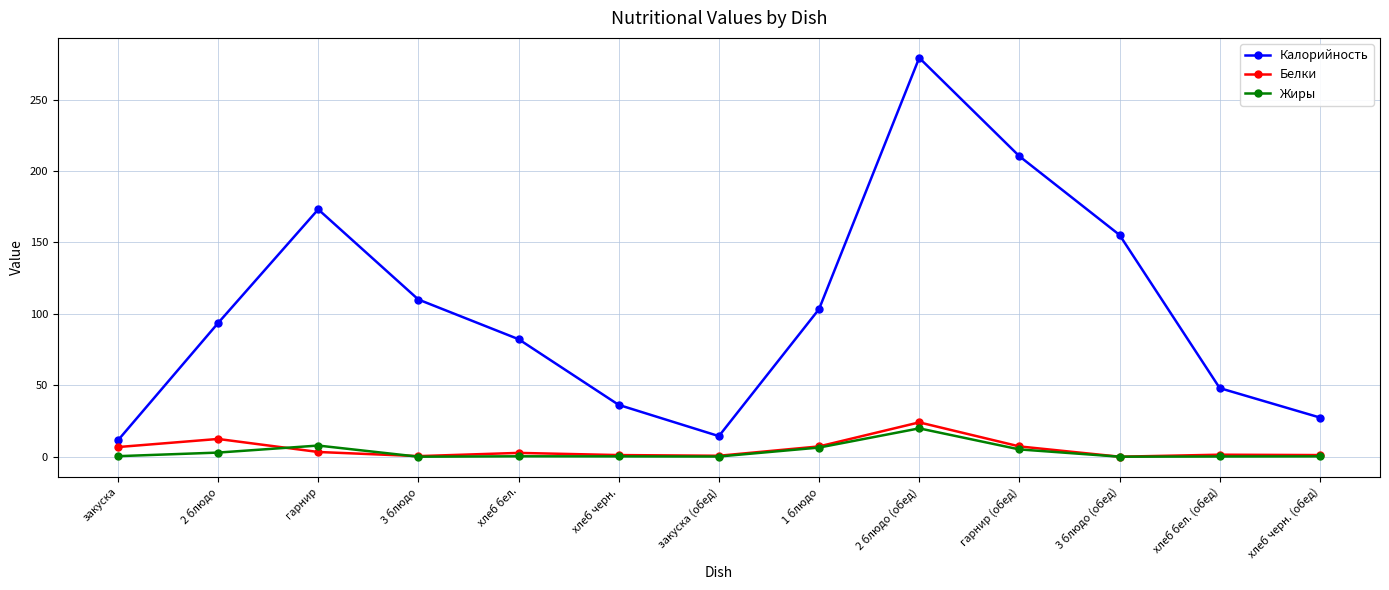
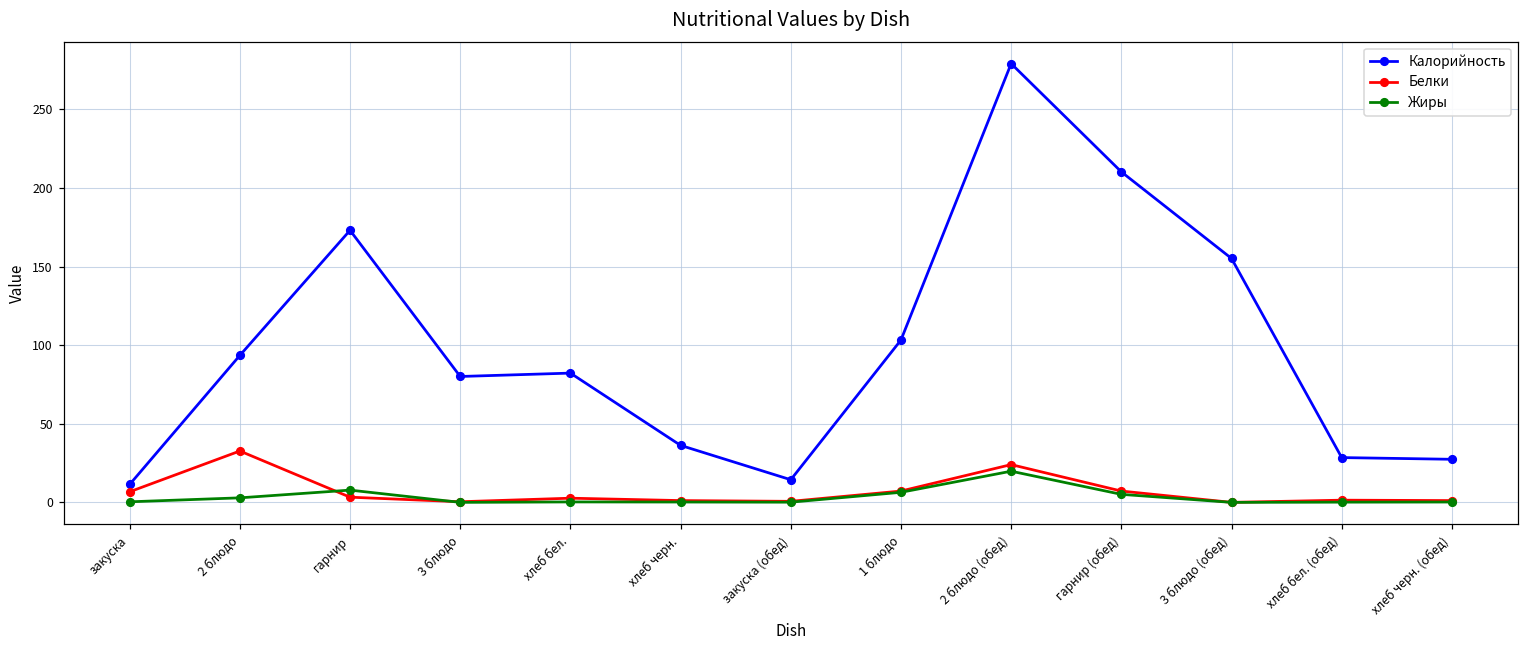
Белки, 2 блюдо: 12 -> 33
Калорийность, 3 блюдо: 110 -> 80
Калорийность, хлеб бел. (обед): 48 -> 29
